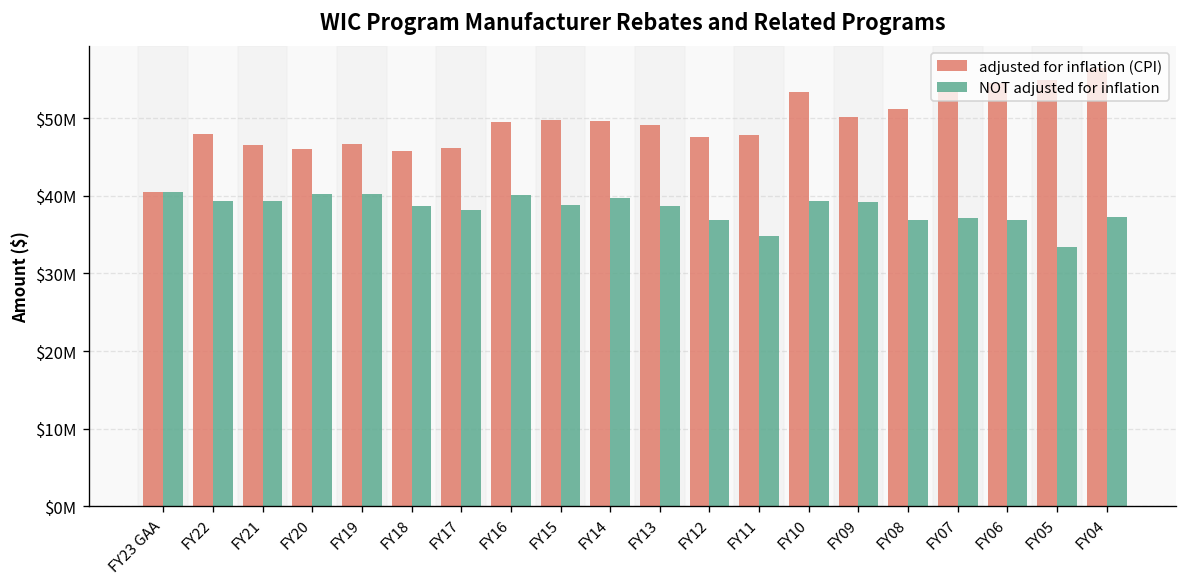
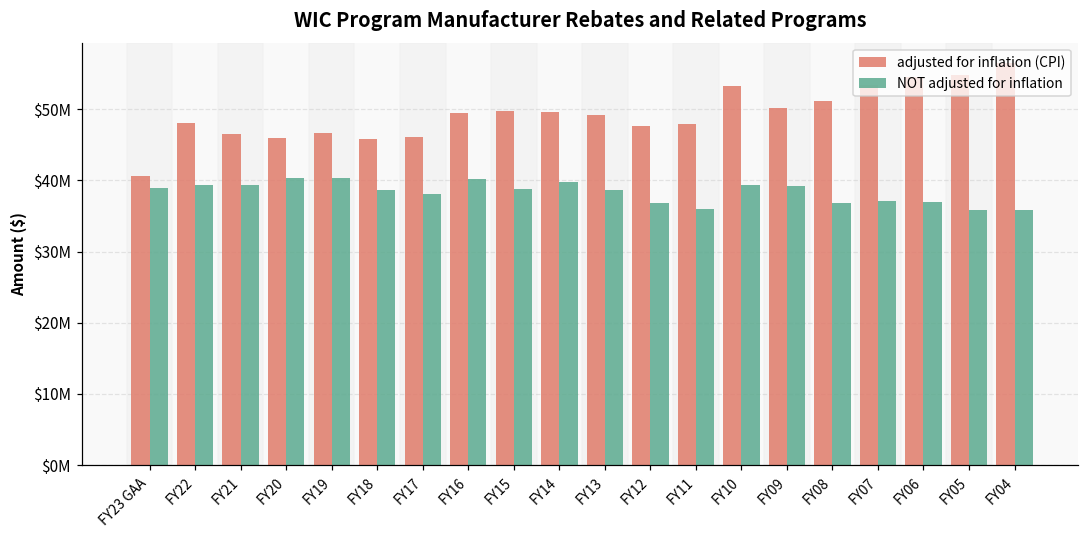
NOT adjusted for inflation, FY23 GAA: $41000000 -> $39000000
NOT adjusted for inflation, FY11: $35000000 -> $36000000
NOT adjusted for inflation, FY05: $33000000 -> $36000000
NOT adjusted for inflation, FY04: $37000000 -> $36000000
